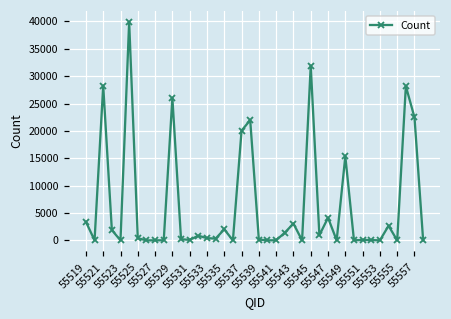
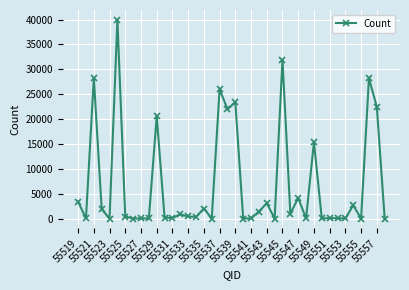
55529: 26000 -> 21000
55537: 20000 -> 26000
55539: 0 -> 23000
